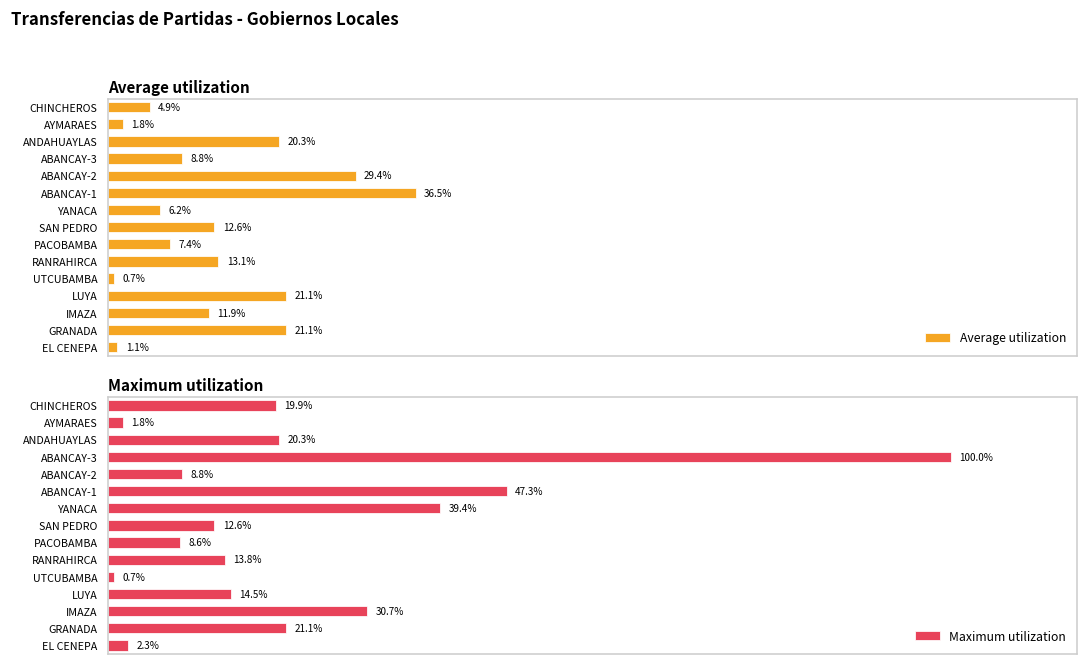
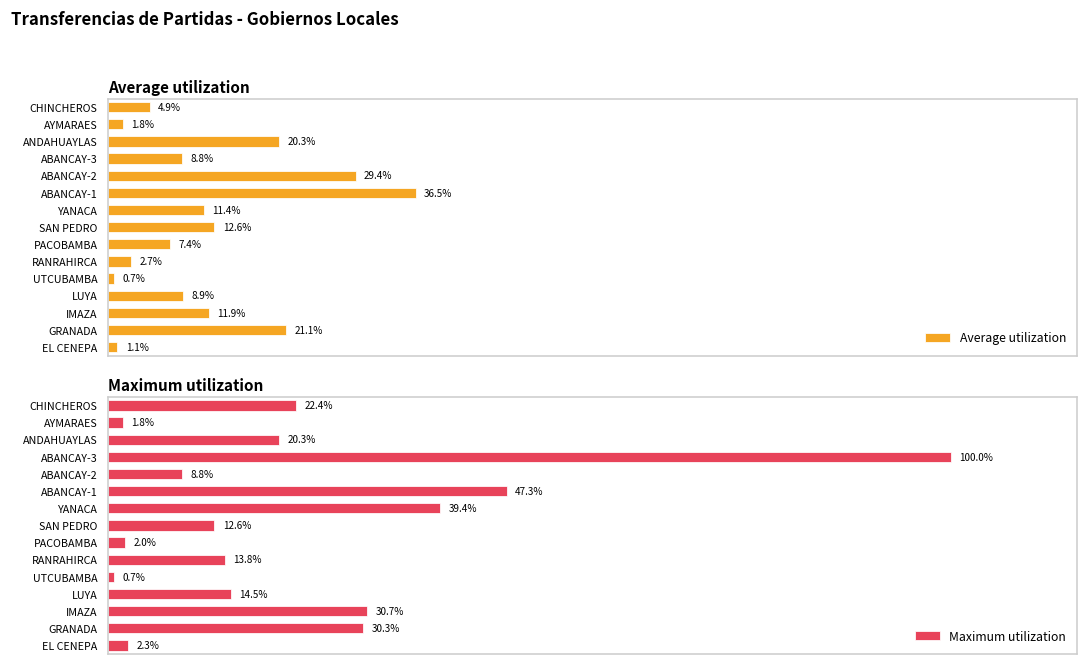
Average utilization, YANACA: 6.2% -> 11.4%
Average utilization, RANRAHIRCA: 13.1% -> 2.7%
Average utilization, LUYA: 21.1% -> 8.9%
Maximum utilization, CHINCHEROS: 19.9% -> 22.4%
Maximum utilization, PACOBAMBA: 8.6% -> 2.0%
Maximum utilization, GRANADA: 21.1% -> 30.3%
